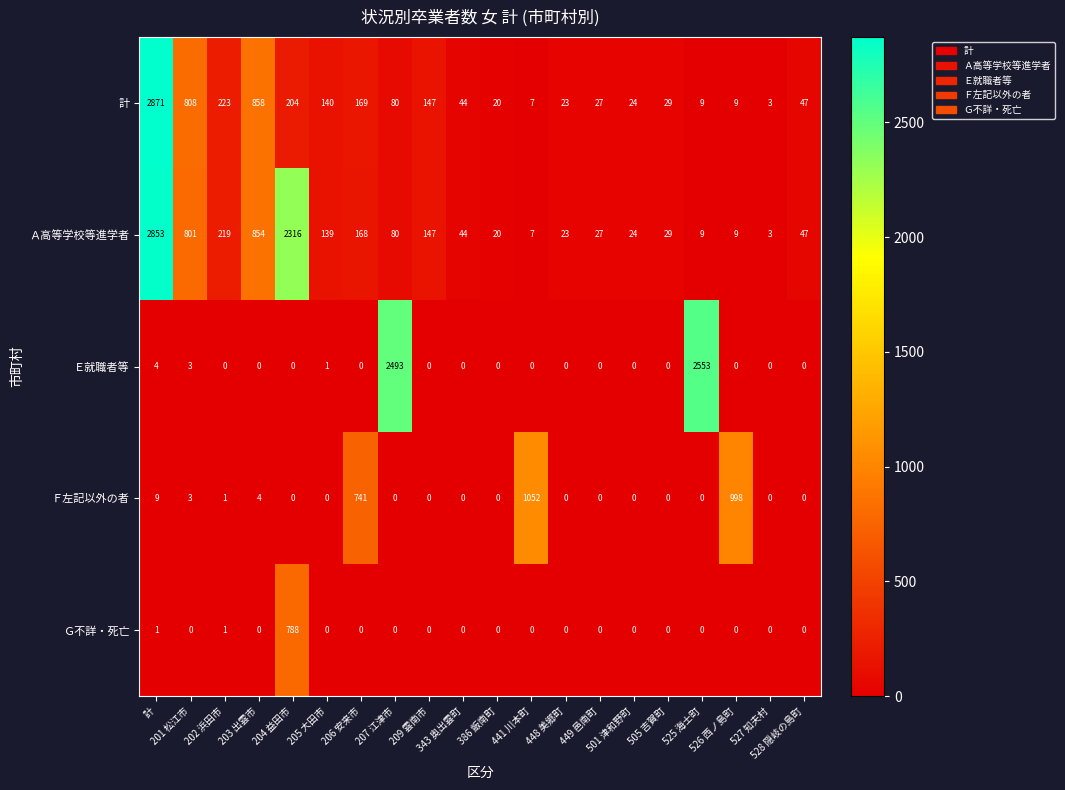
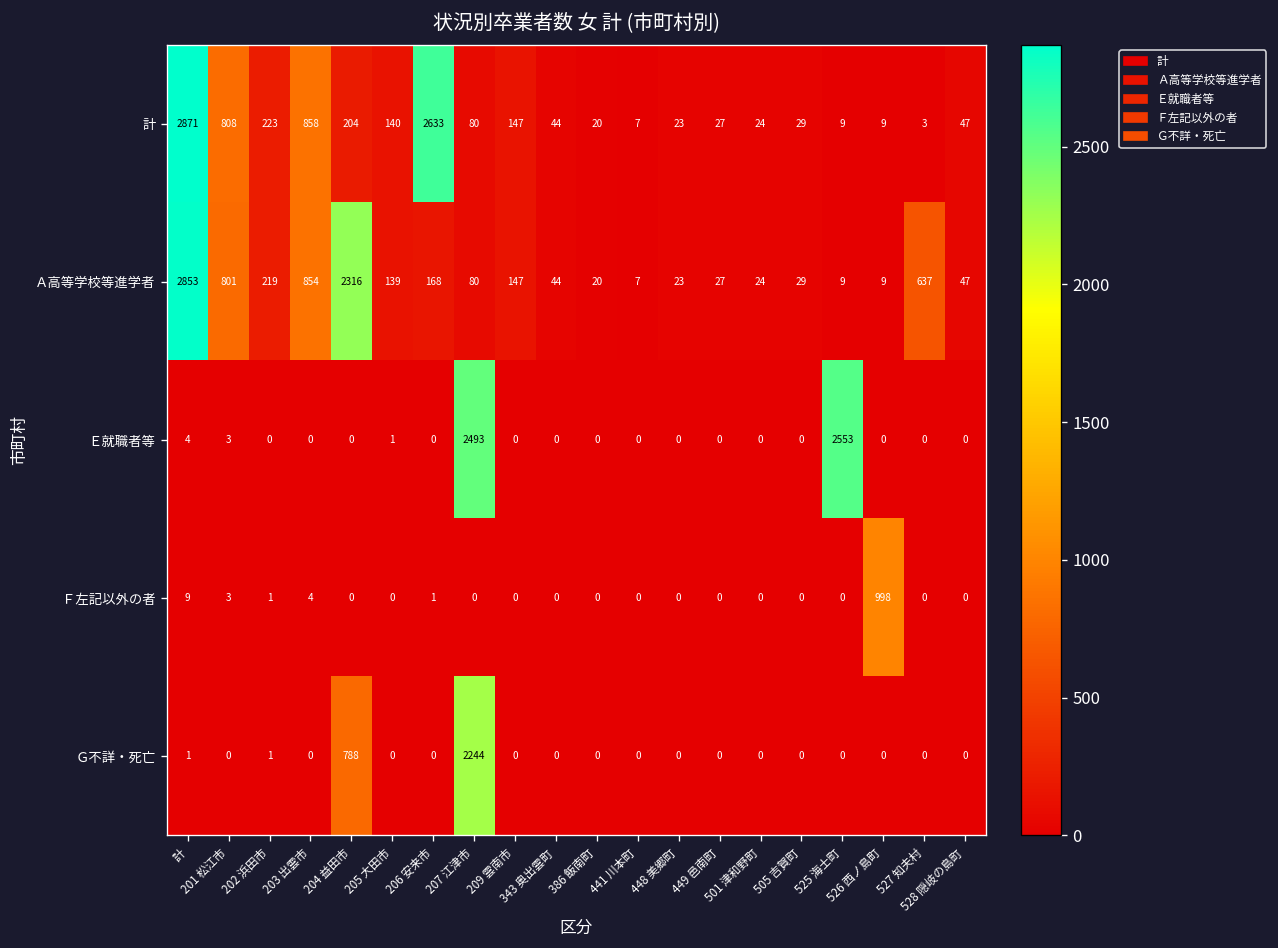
計, 206 安来市: 169 -> 2633
Ａ高等学校等進学者, 527 知夫村: 3 -> 637
Ｆ左記以外の者, 206 安来市: 741 -> 1
Ｆ左記以外の者, 441 川本町: 1052 -> 0
Ｇ不詳・死亡, 207 江津市: 0 -> 2244
